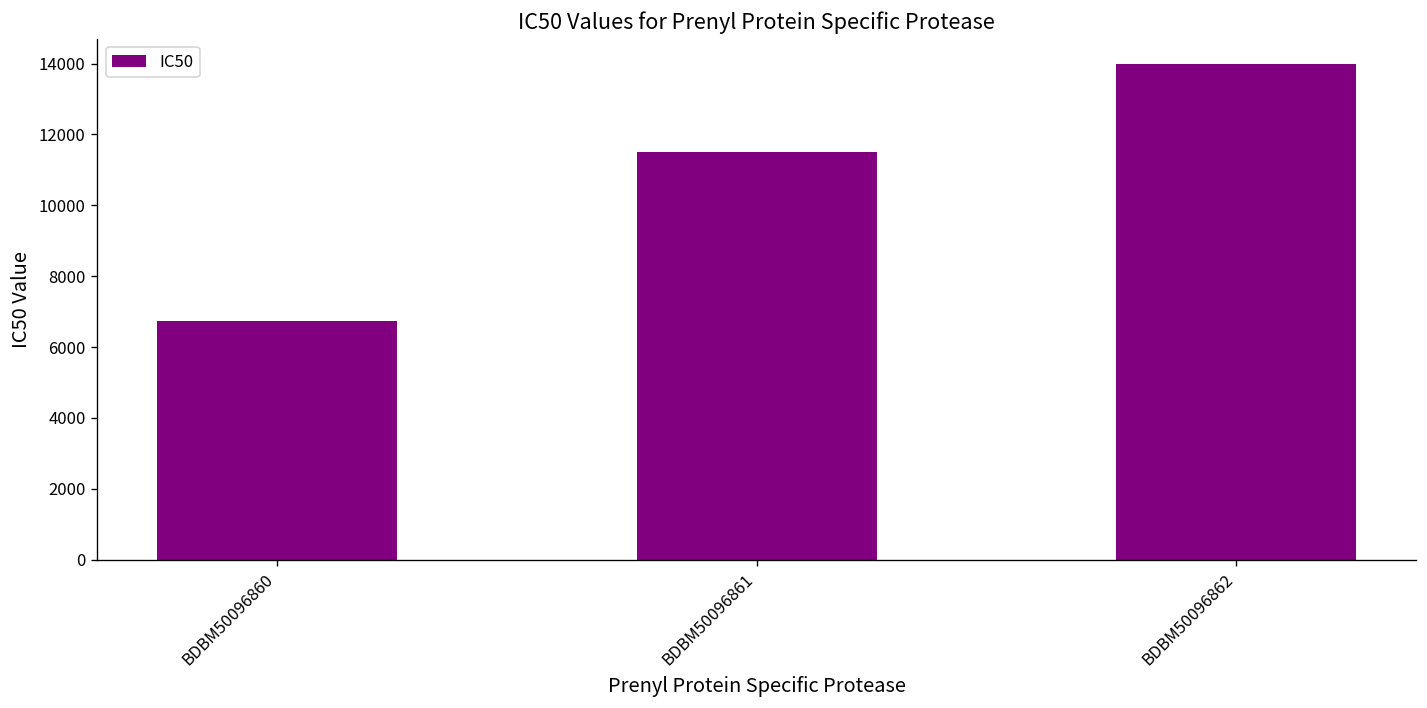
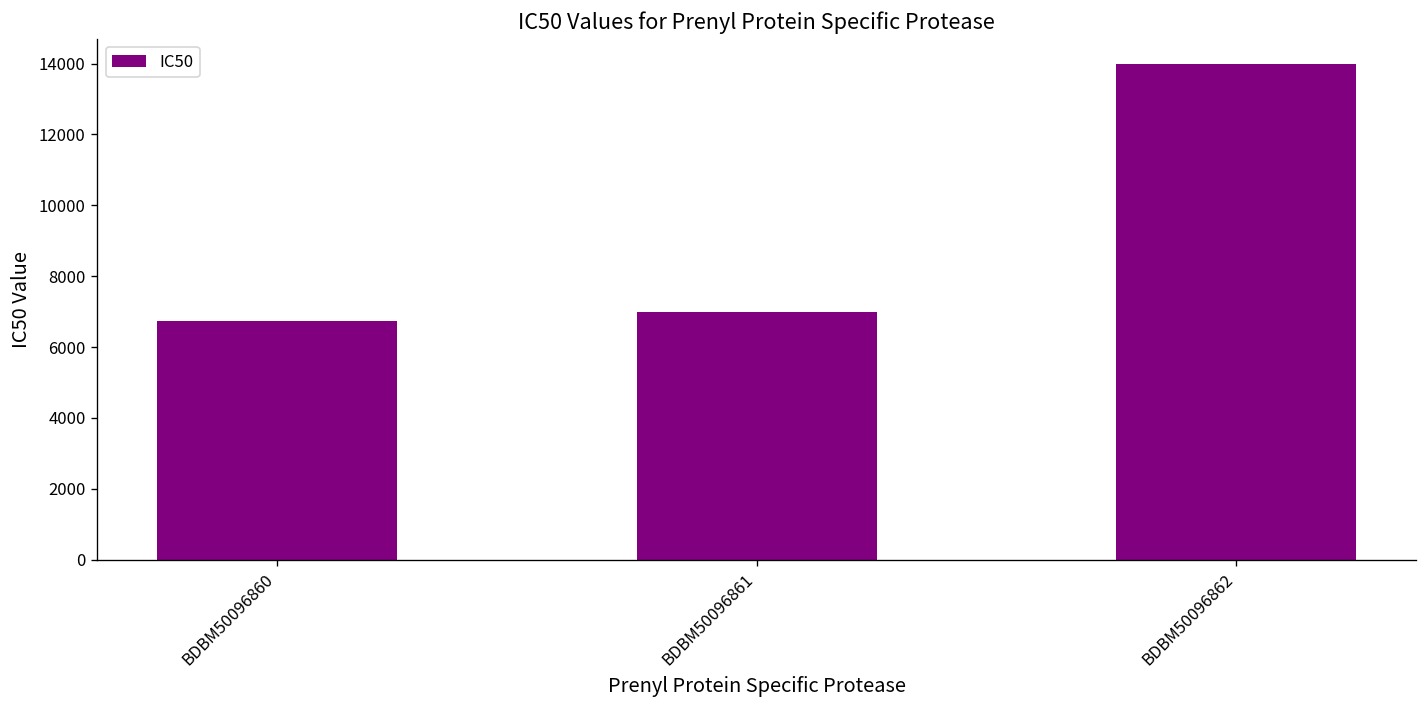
BDBM50096861: 11500 -> 7000
